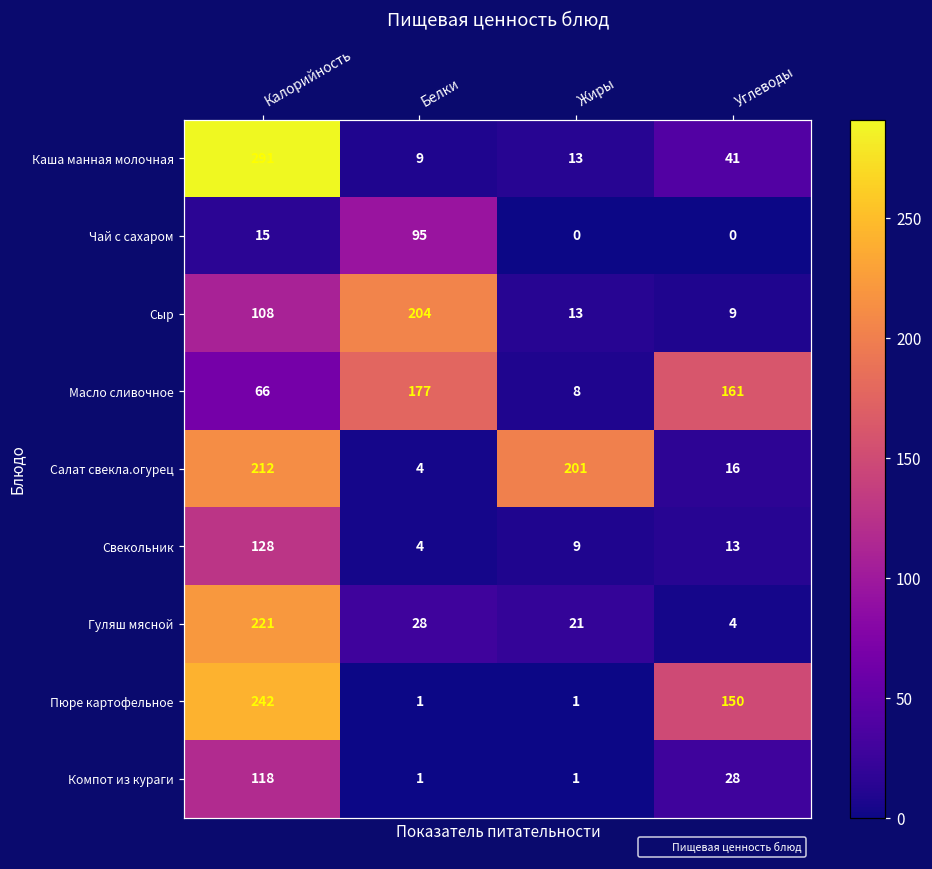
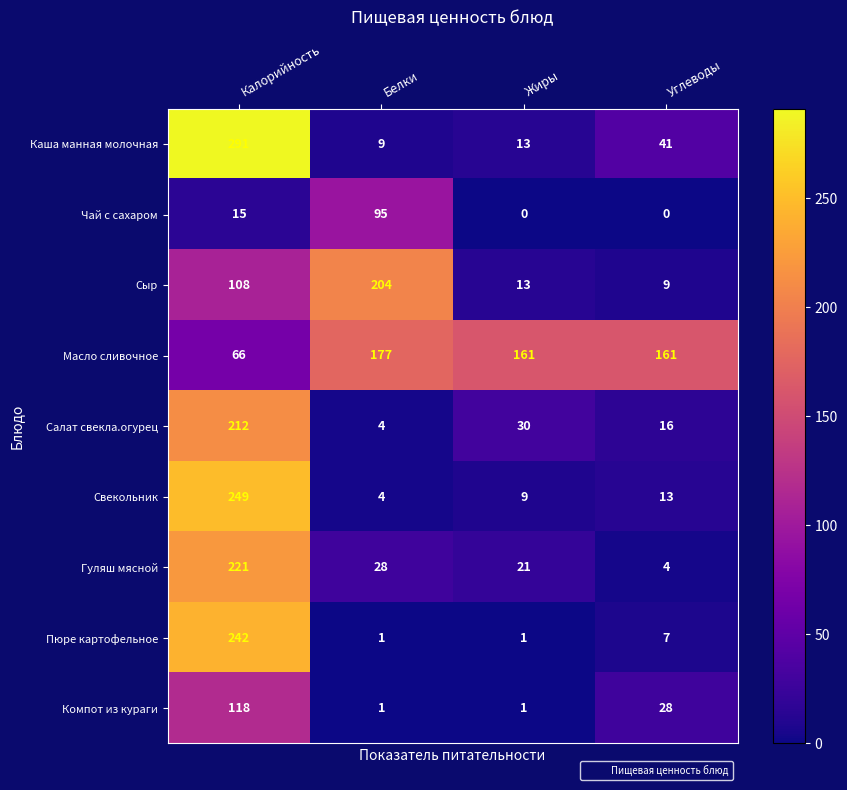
Масло сливочное, Жиры: 8 -> 161
Салат свекла.огурец, Жиры: 201 -> 30
Свекольник, Калорийность: 128 -> 249
Пюре картофельное, Углеводы: 150 -> 7
